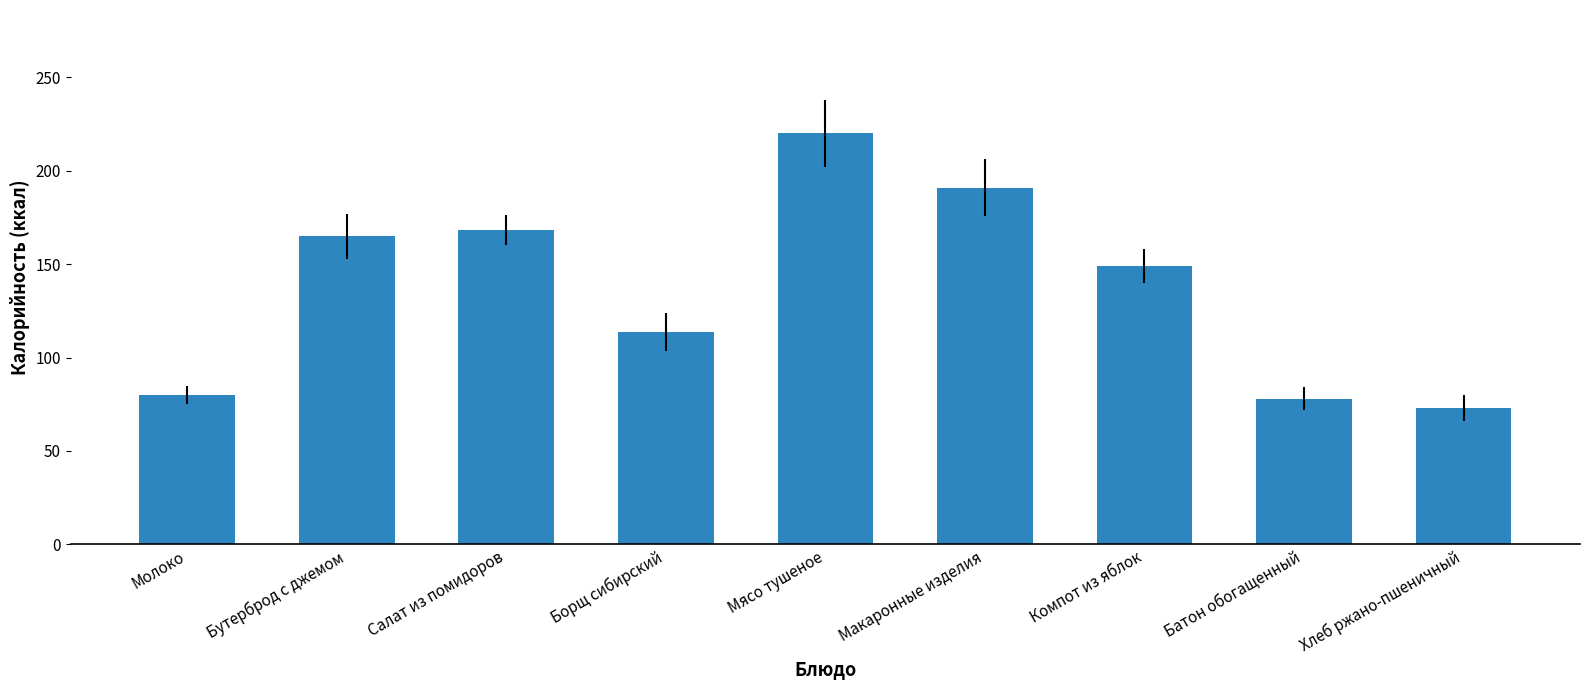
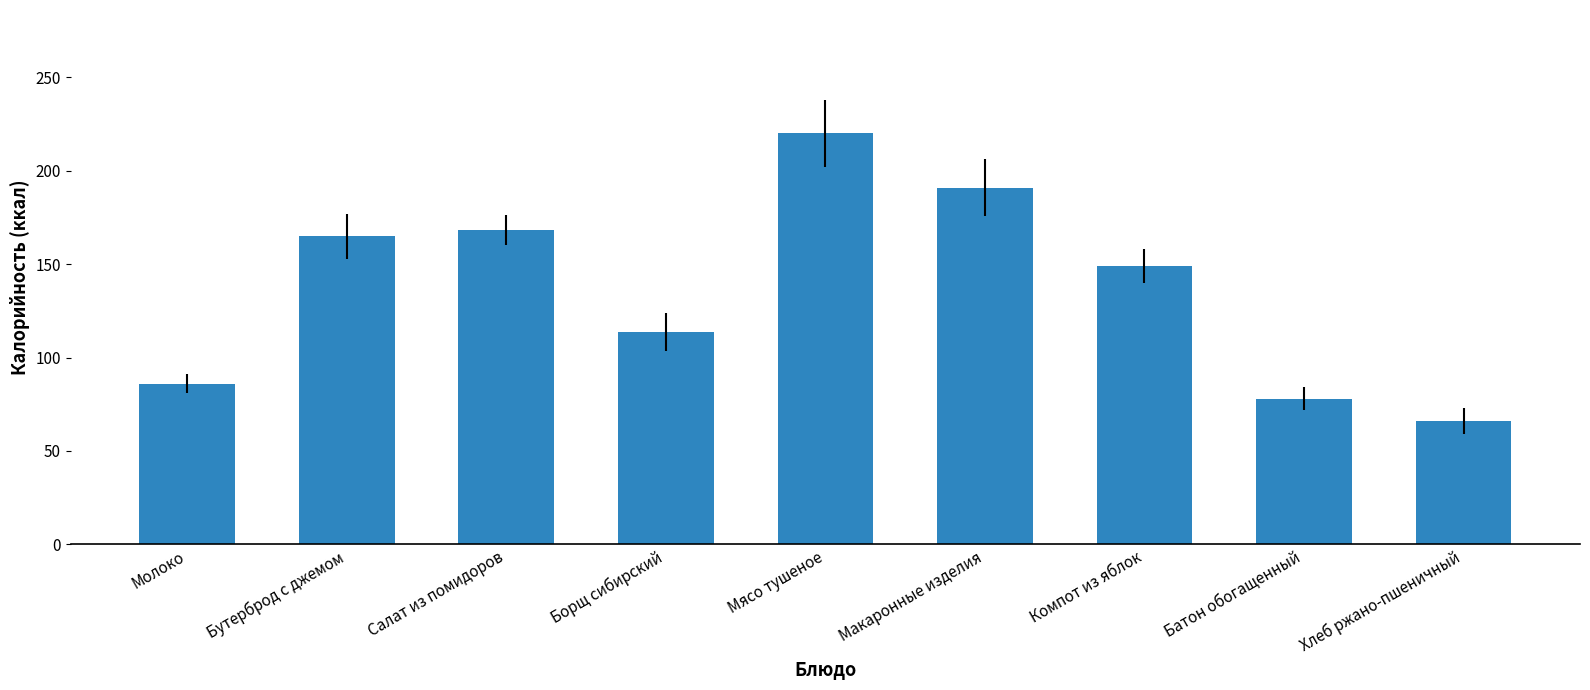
Молоко: 80 -> 86
Хлеб ржано-пшеничный: 73 -> 66
